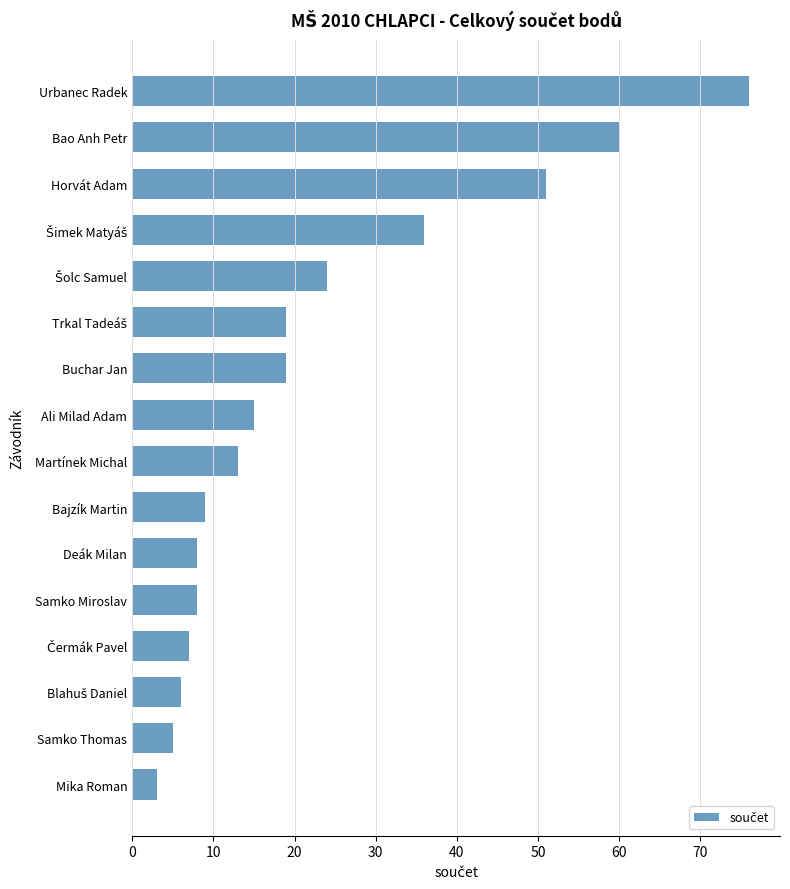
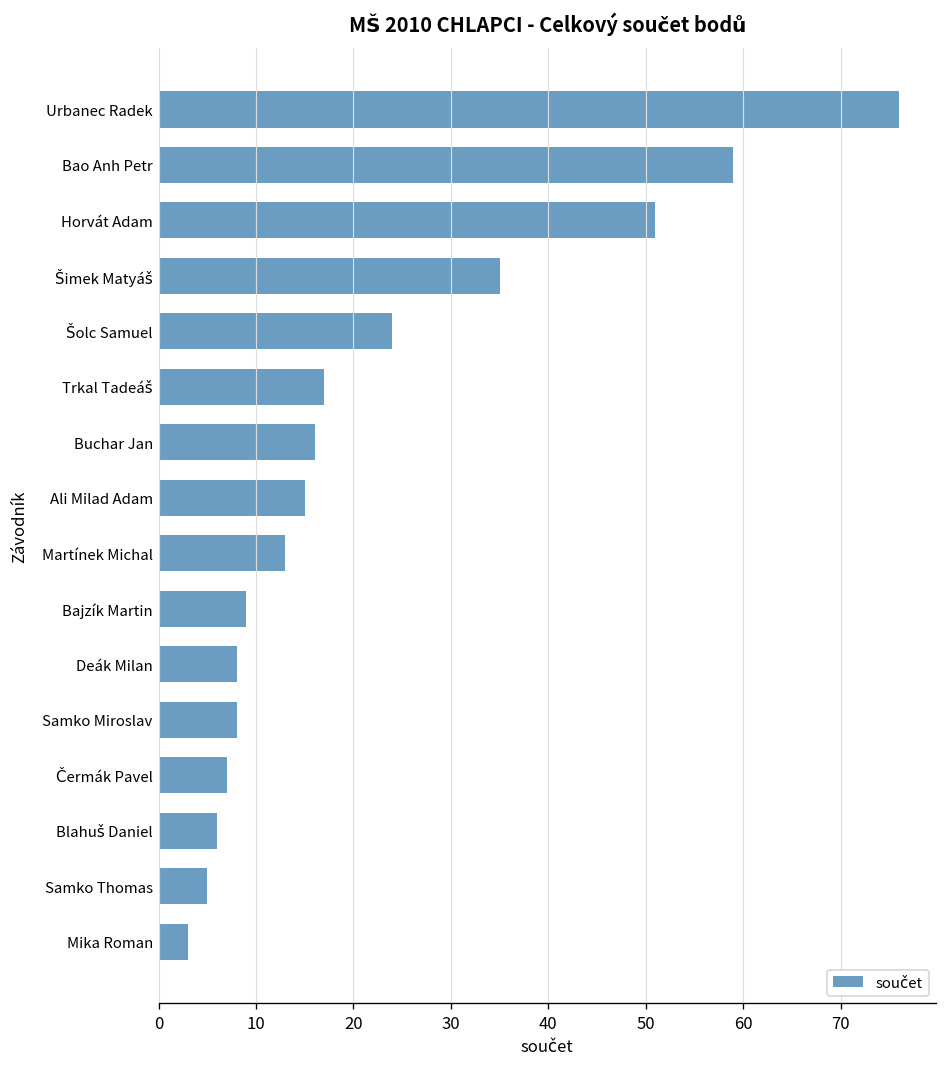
Bao Anh Petr: 60 -> 59
Šimek Matyáš: 36 -> 35
Trkal Tadeáš: 19 -> 17
Buchar Jan: 19 -> 16
